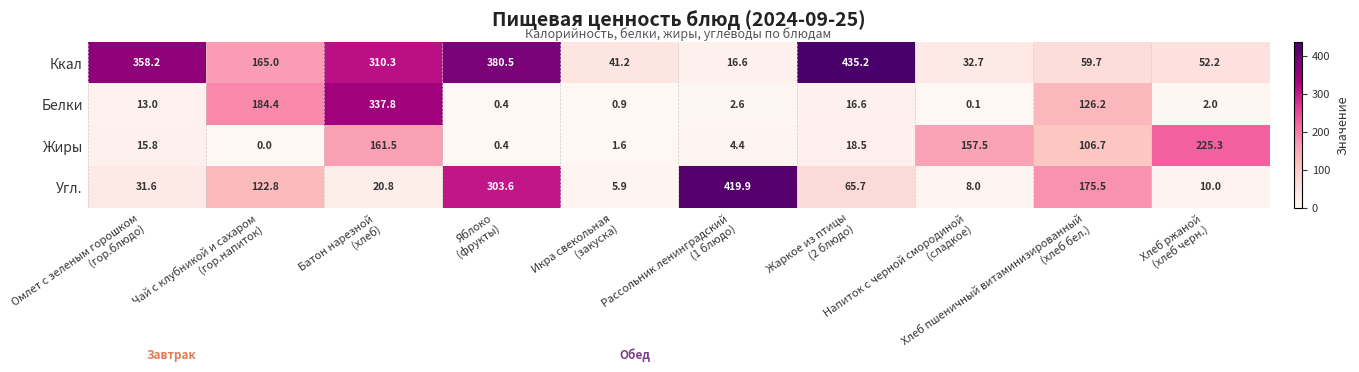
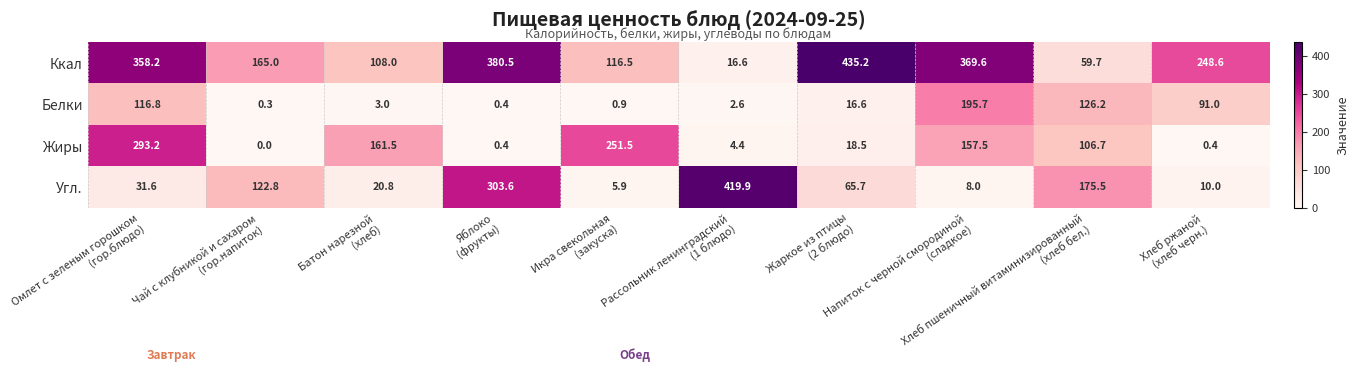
Ккал, Батон нарезной (хлеб): 310.3 -> 108.0
Ккал, Икра свекольная (закуска): 41.2 -> 116.5
Ккал, Напиток с черной смородиной (сладкое): 32.7 -> 369.6
Ккал, Хлеб ржаной (хлеб черн.): 52.2 -> 248.6
Белки, Омлет с зеленым горошком (гор.блюдо): 13.0 -> 116.8
Белки, Чай с клубникой и сахаром (гор.напиток): 184.4 -> 0.3
Белки, Батон нарезной (хлеб): 337.8 -> 3.0
Белки, Напиток с черной смородиной (сладкое): 0.1 -> 195.7
Белки, Хлеб ржаной (хлеб черн.): 2.0 -> 91.0
Жиры, Омлет с зеленым горошком (гор.блюдо): 15.8 -> 293.2
Жиры, Икра свекольная (закуска): 1.6 -> 251.5
Жиры, Хлеб ржаной (хлеб черн.): 225.3 -> 0.4
